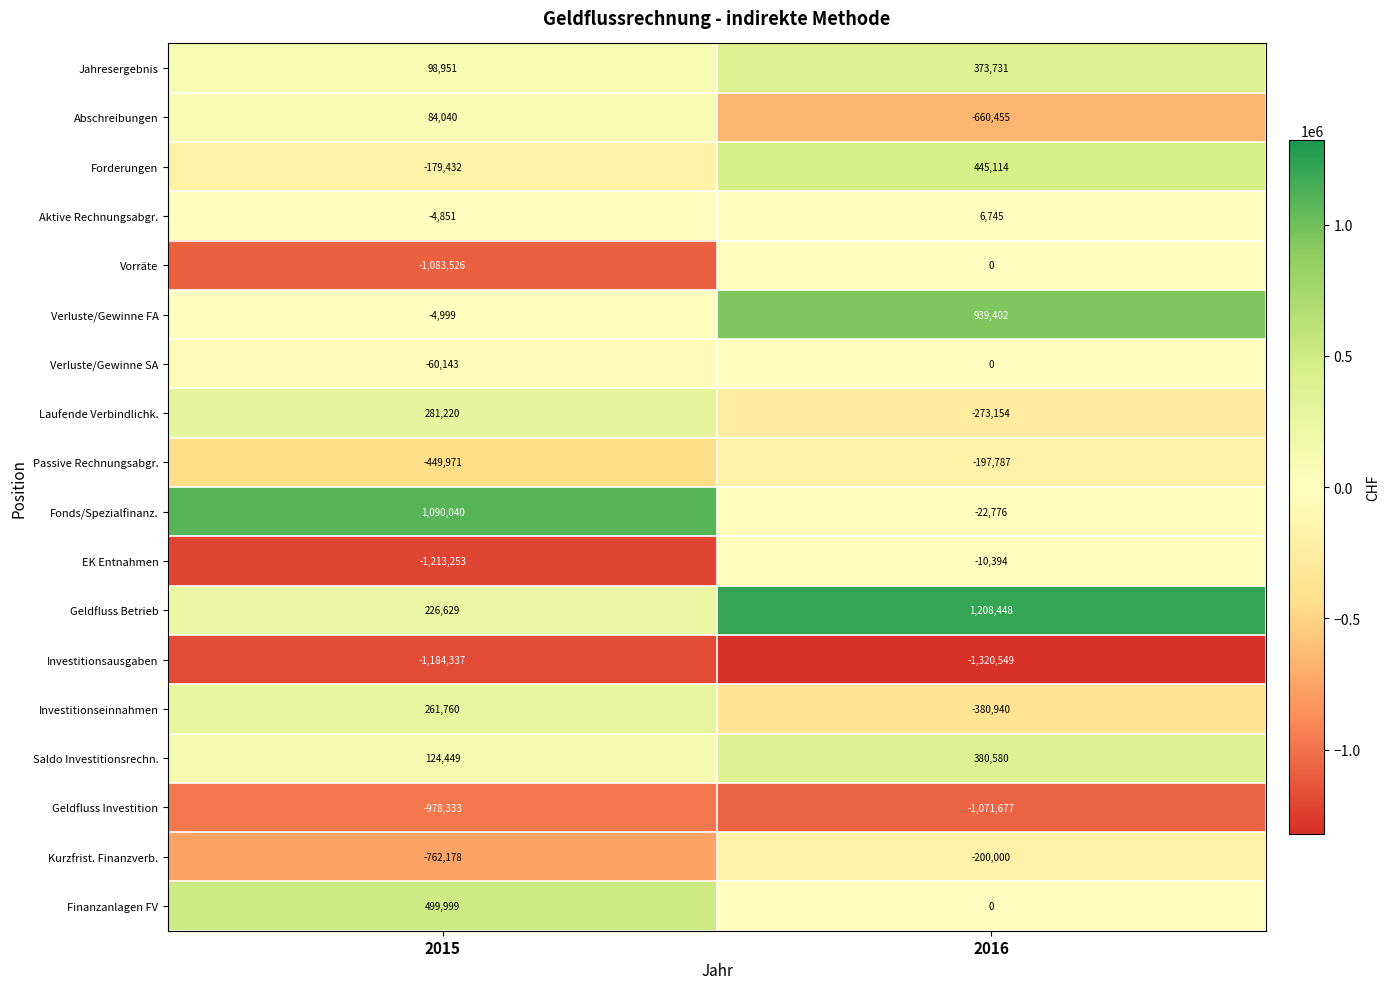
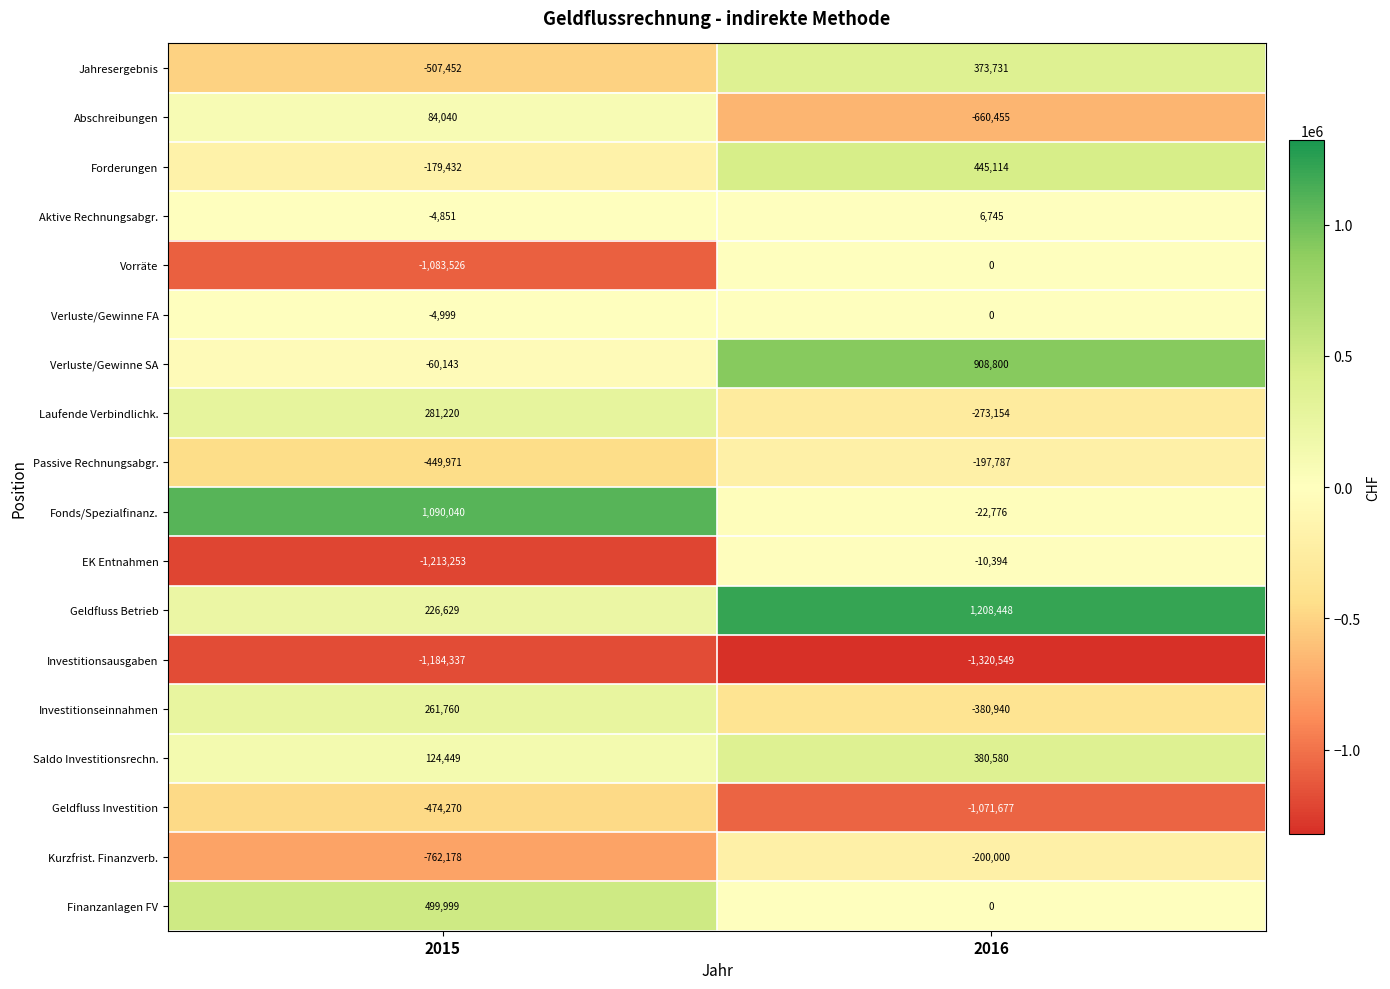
Jahresergebnis, 2015: 98,951 -> -507,452
Verluste/Gewinne FA, 2016: 939,402 -> 0
Verluste/Gewinne SA, 2016: 0 -> 908,800
Geldfluss Investition, 2015: -978,333 -> -474,270
